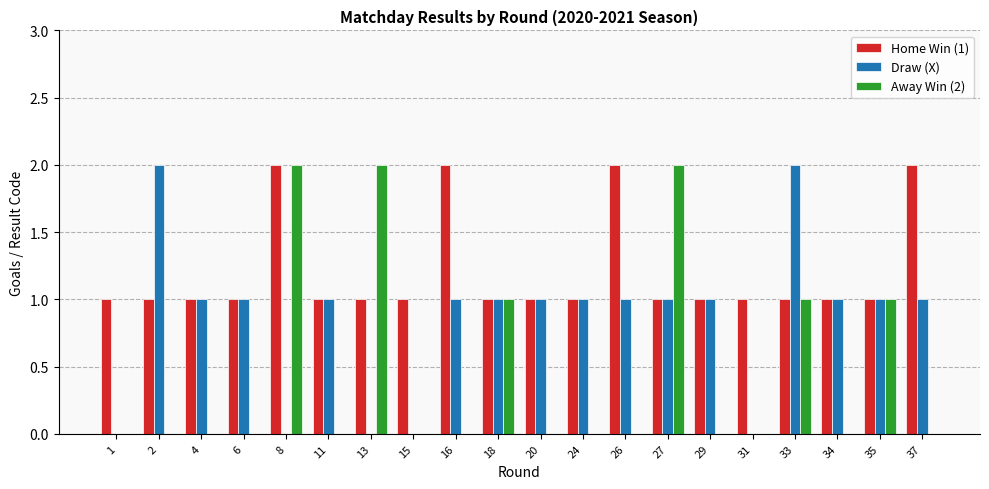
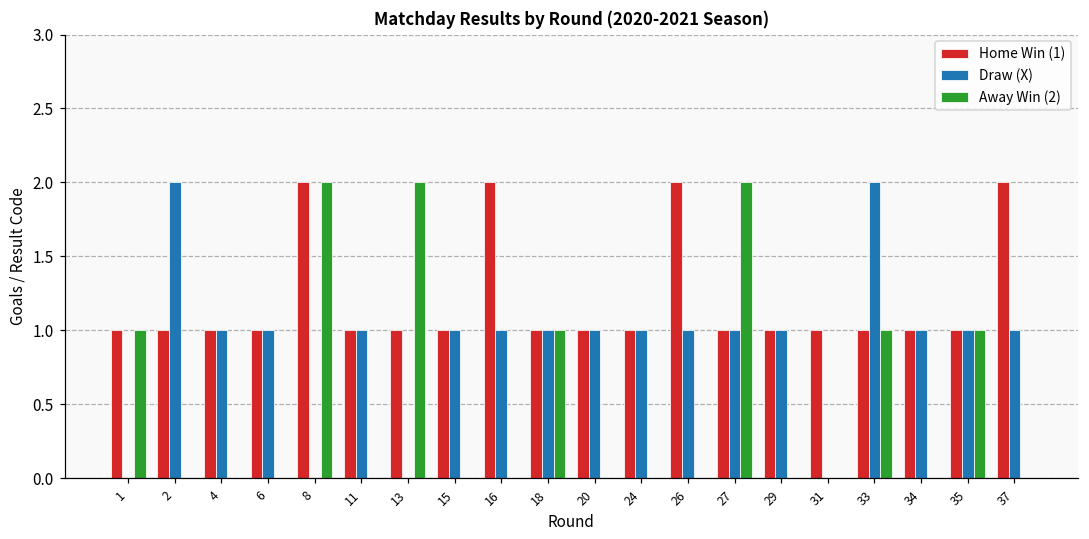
Away Win (2), 1: 0 -> 1
Draw (X), 15: 0 -> 1
